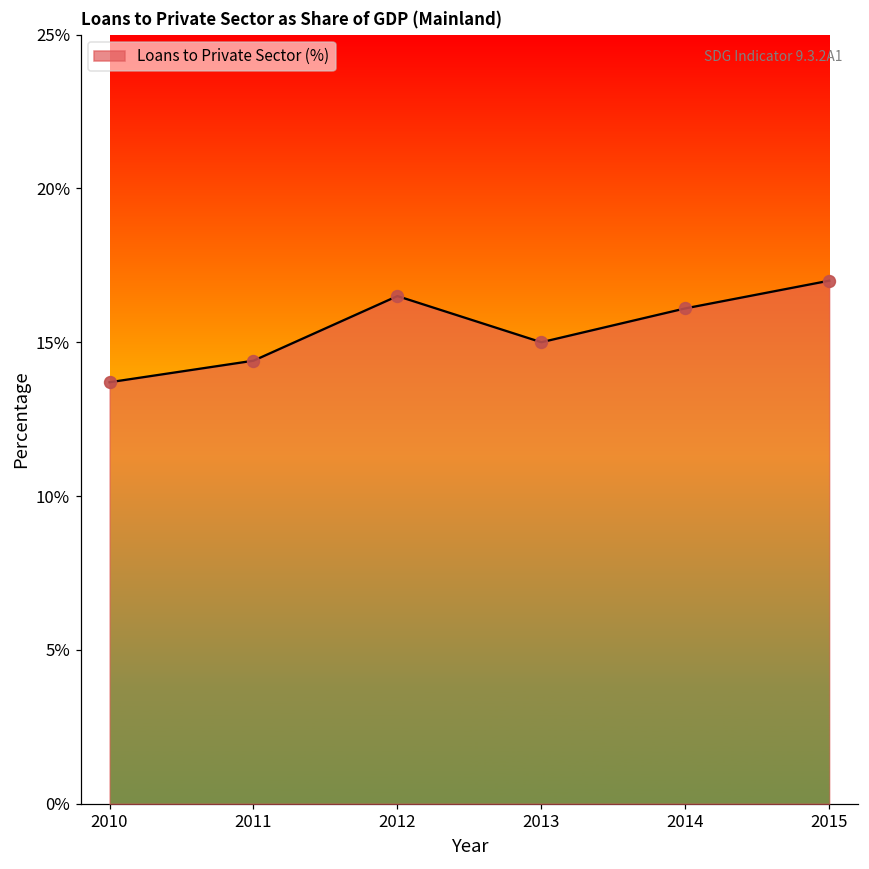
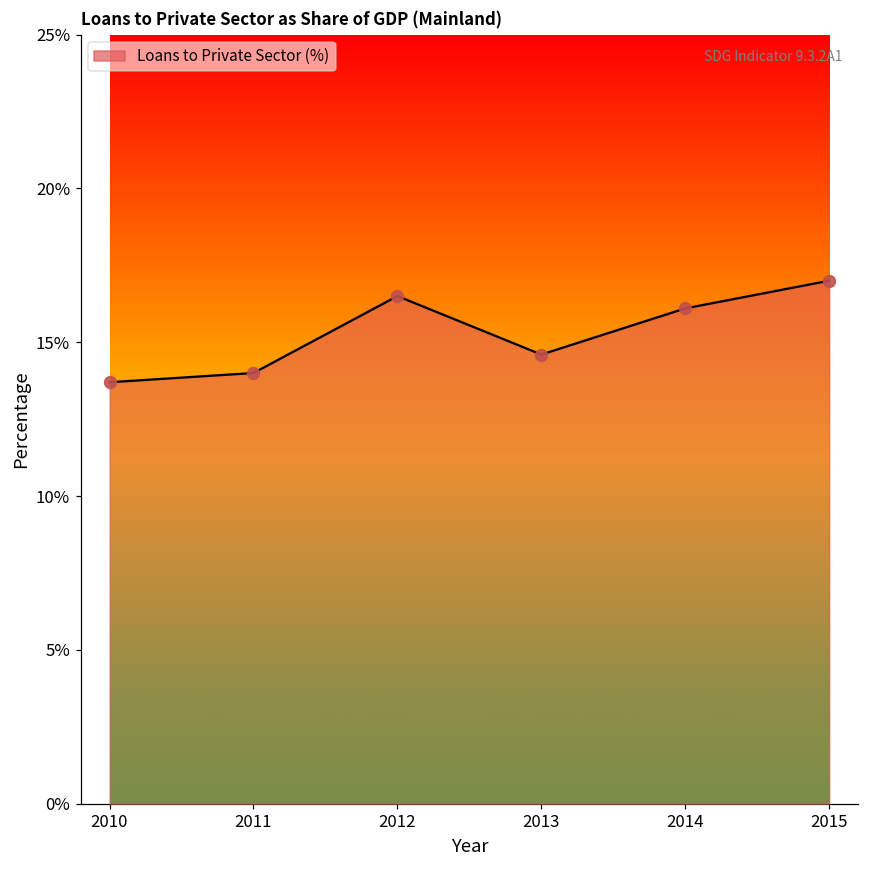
2011: 14.4% -> 14.0%
2013: 15.0% -> 14.6%
